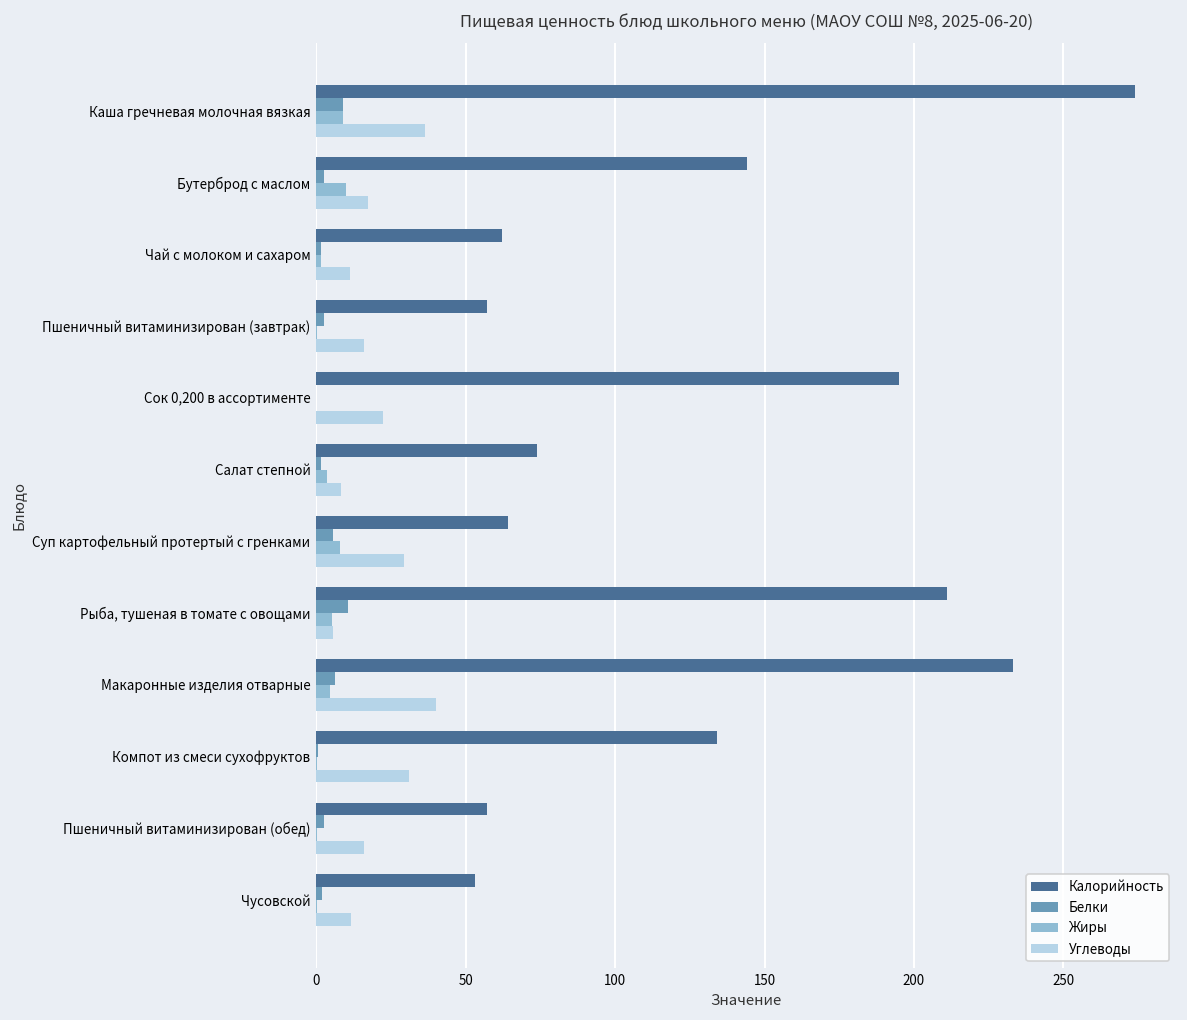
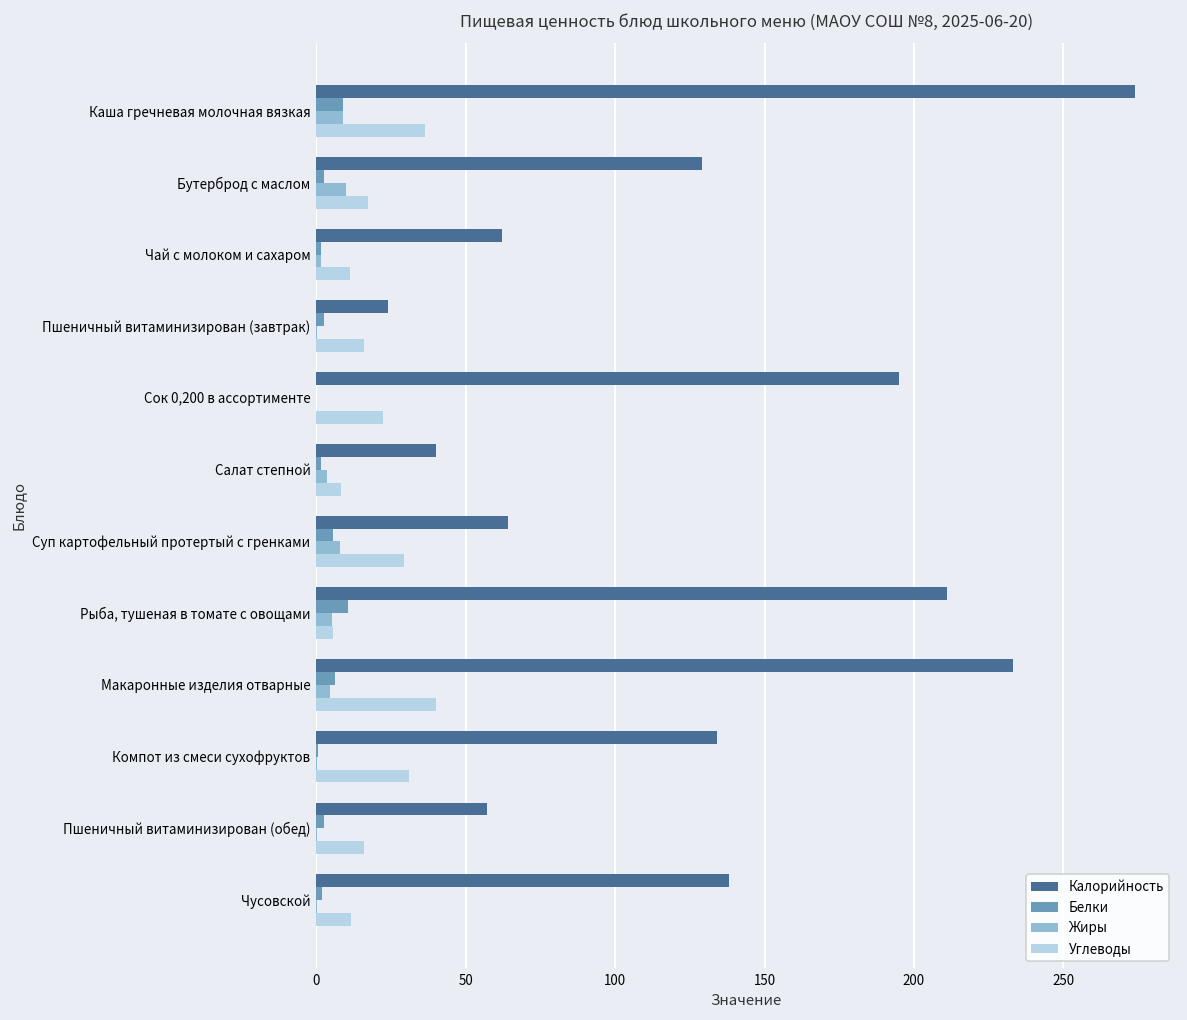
Калорийность, Бутерброд с маслом: 144 -> 129
Калорийность, Пшеничный витаминизирован (завтрак): 57 -> 24
Калорийность, Салат степной: 74 -> 40
Калорийность, Чусовской: 53 -> 138
